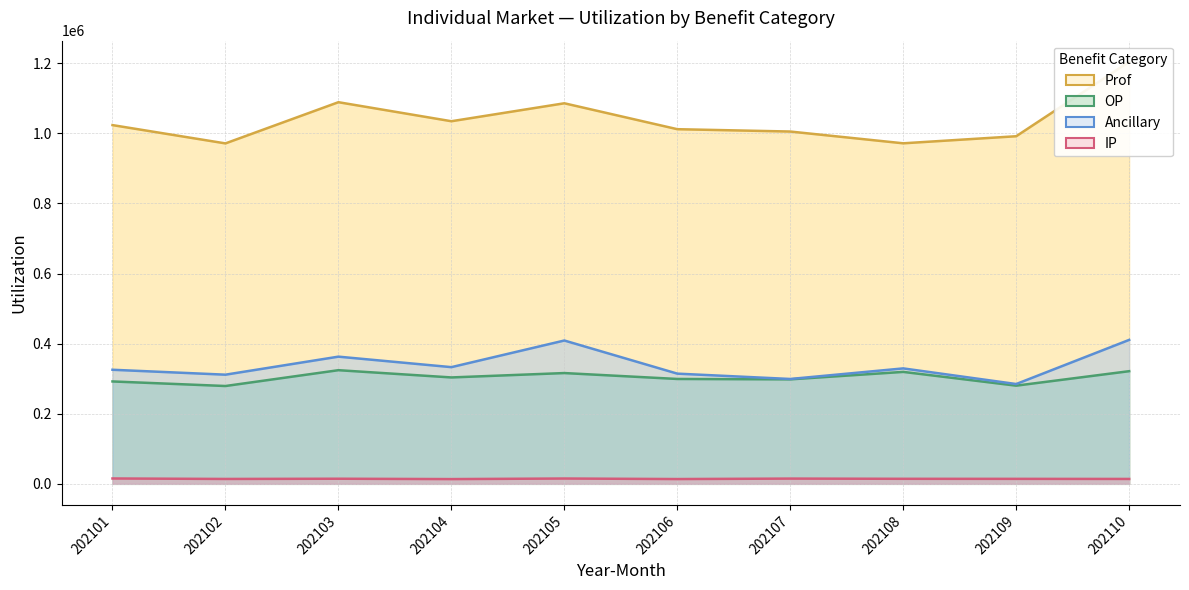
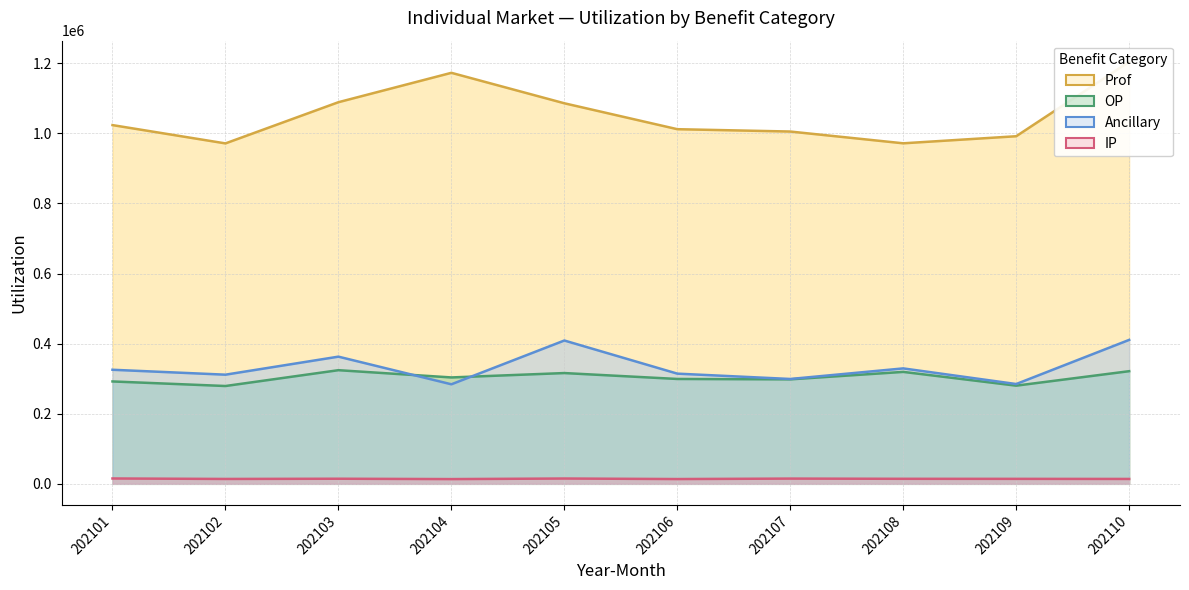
Prof, 202104: 1030000 -> 1170000
Ancillary, 202104: 330000 -> 280000
